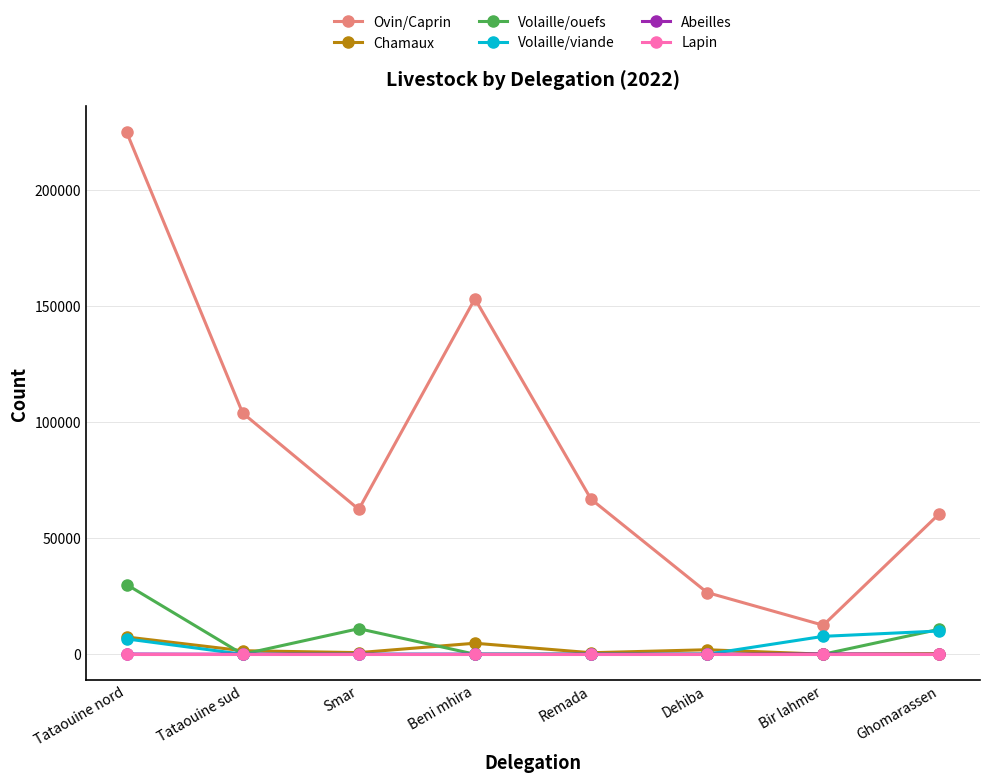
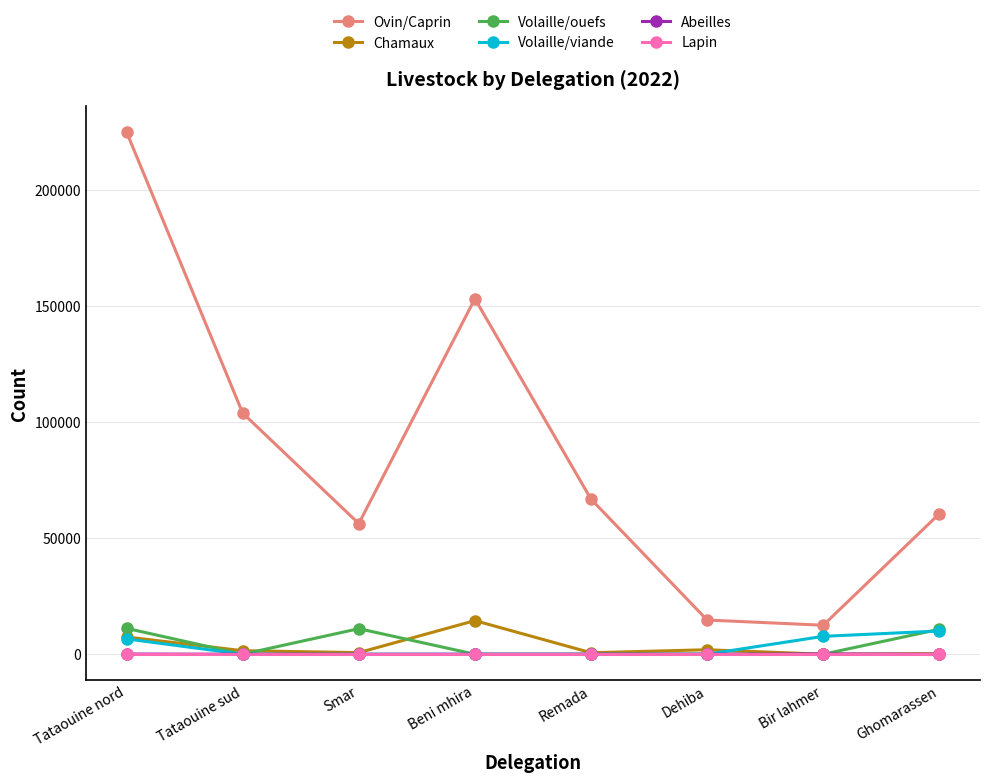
Volaille/ouefs, Tataouine nord: 30000 -> 11000
Ovin/Caprin, Smar: 62000 -> 56000
Chamaux, Beni mhira: 5000 -> 14000
Ovin/Caprin, Dehiba: 27000 -> 15000
